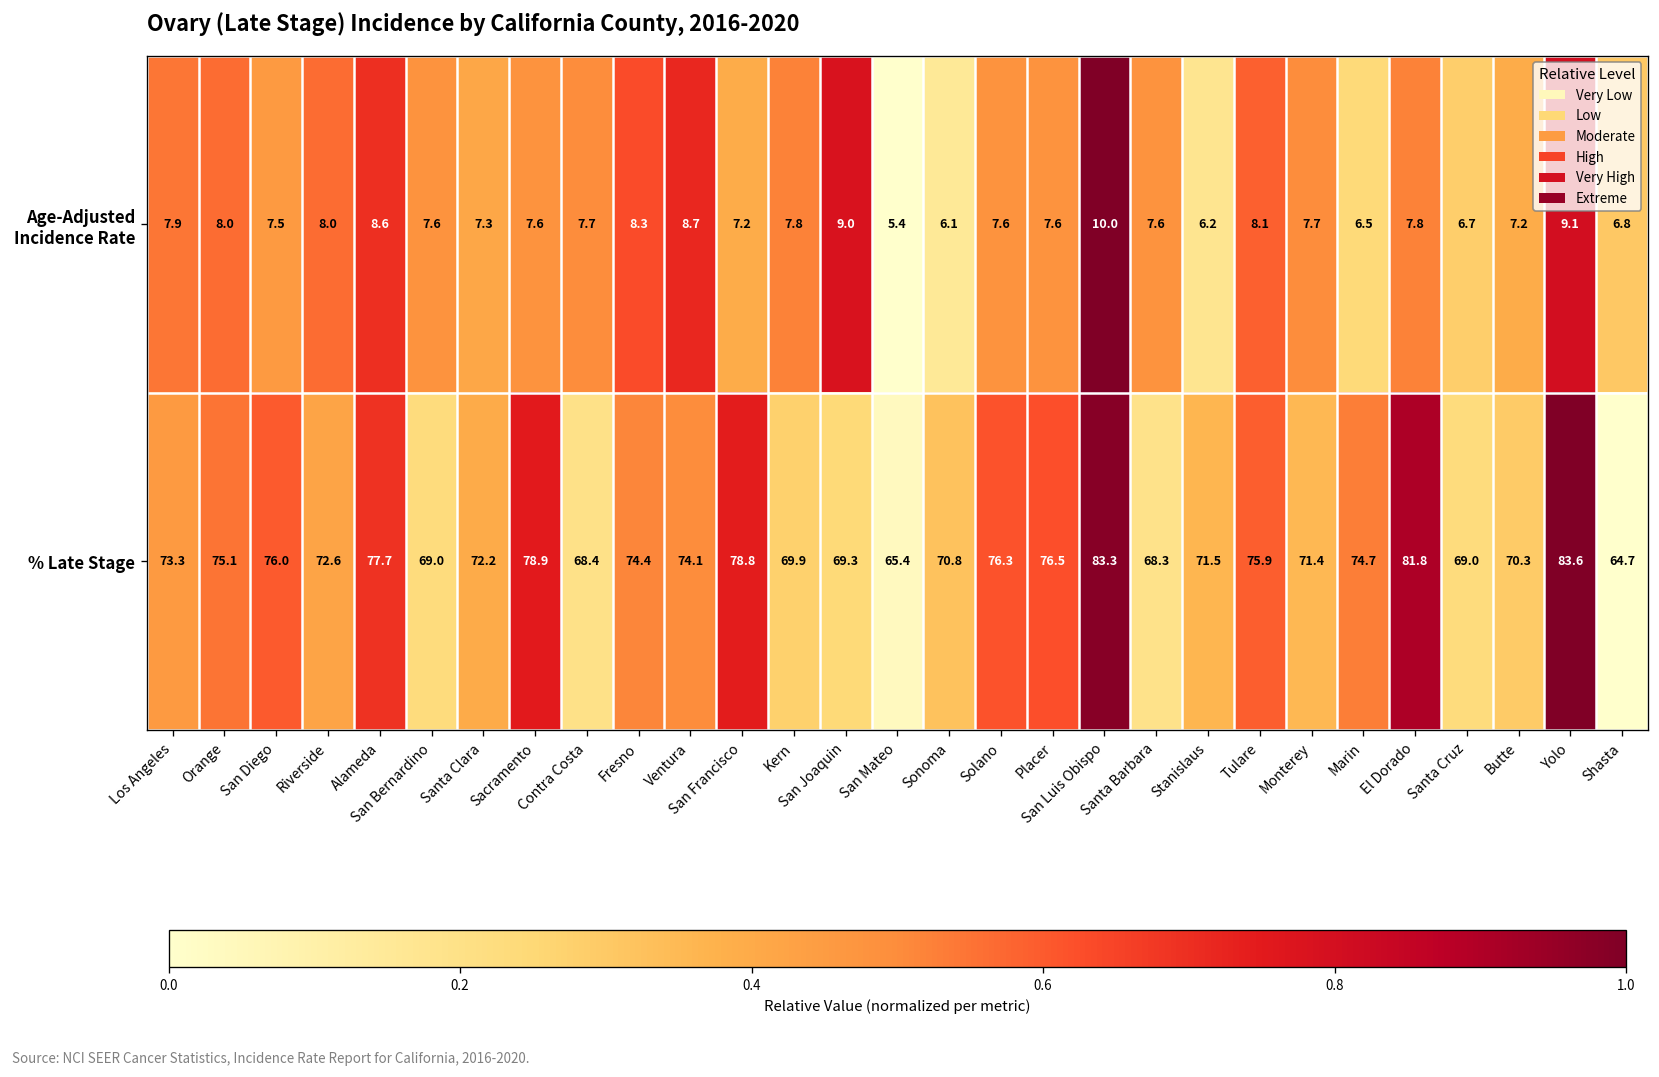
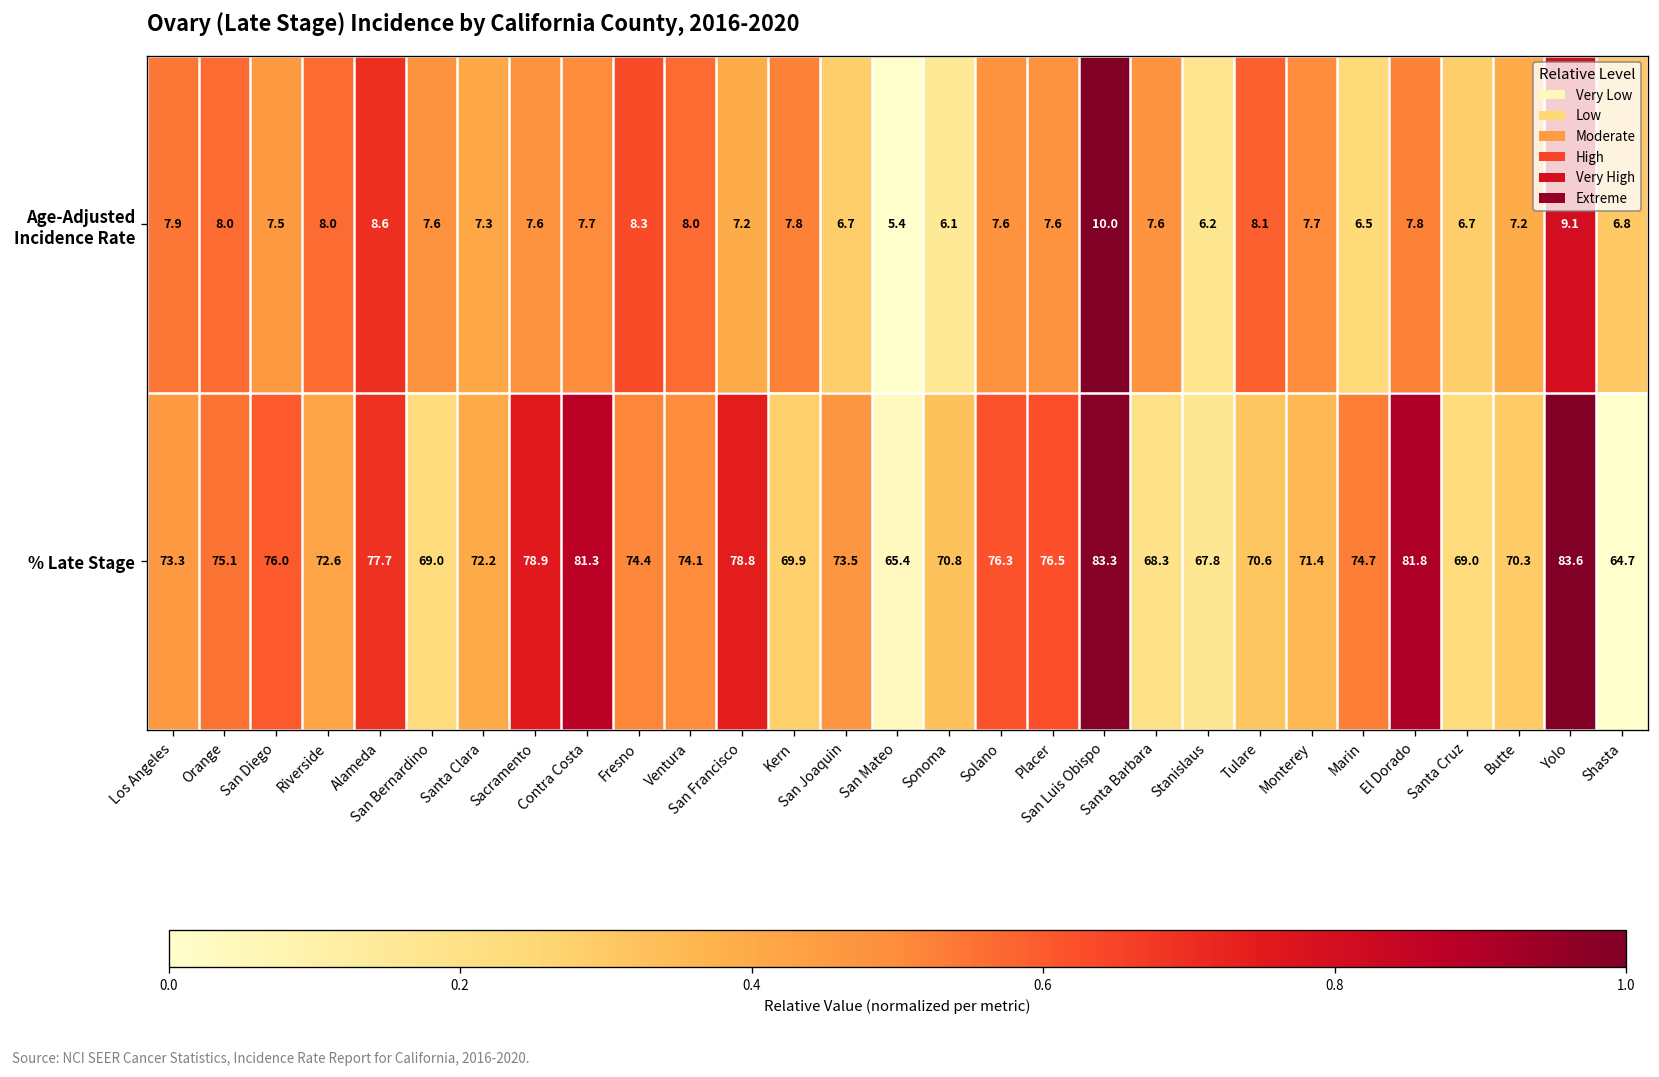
Age-Adjusted Incidence Rate, Ventura: 8.7 -> 8.0
Age-Adjusted Incidence Rate, San Joaquin: 9.0 -> 6.7
% Late Stage, Contra Costa: 68.4 -> 81.3
% Late Stage, San Joaquin: 69.3 -> 73.5
% Late Stage, Stanislaus: 71.5 -> 67.8
% Late Stage, Tulare: 75.9 -> 70.6
